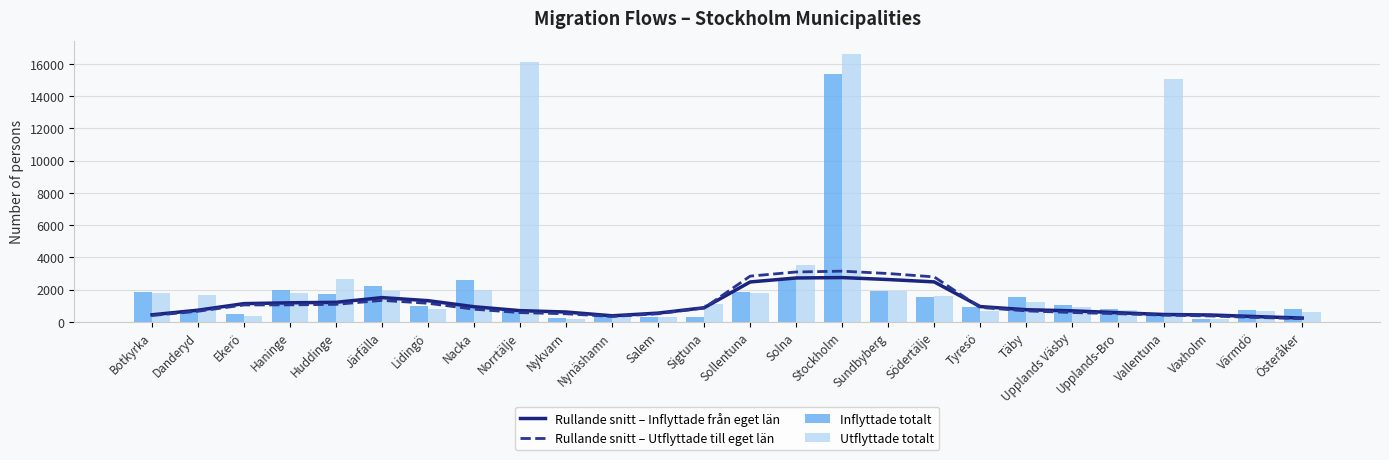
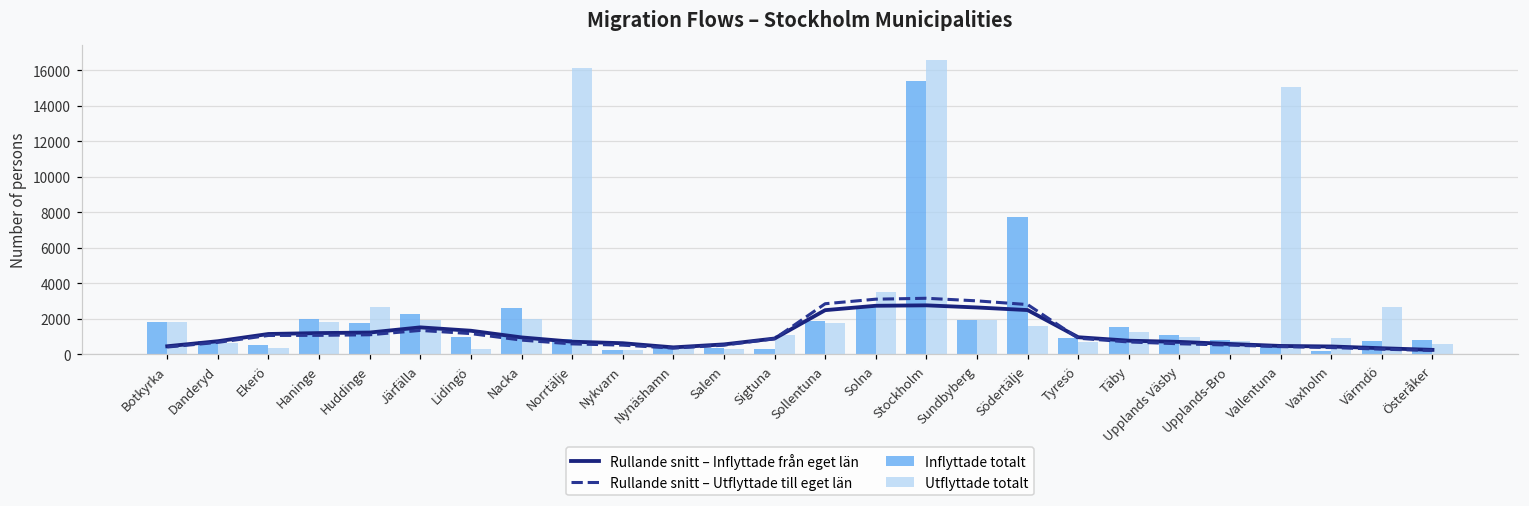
Utflyttade totalt, Danderyd: 1600 -> 600
Utflyttade totalt, Lidingö: 800 -> 300
Inflyttade totalt, Södertälje: 1600 -> 7700
Utflyttade totalt, Vaxholm: 200 -> 900
Utflyttade totalt, Värmdö: 700 -> 2700
